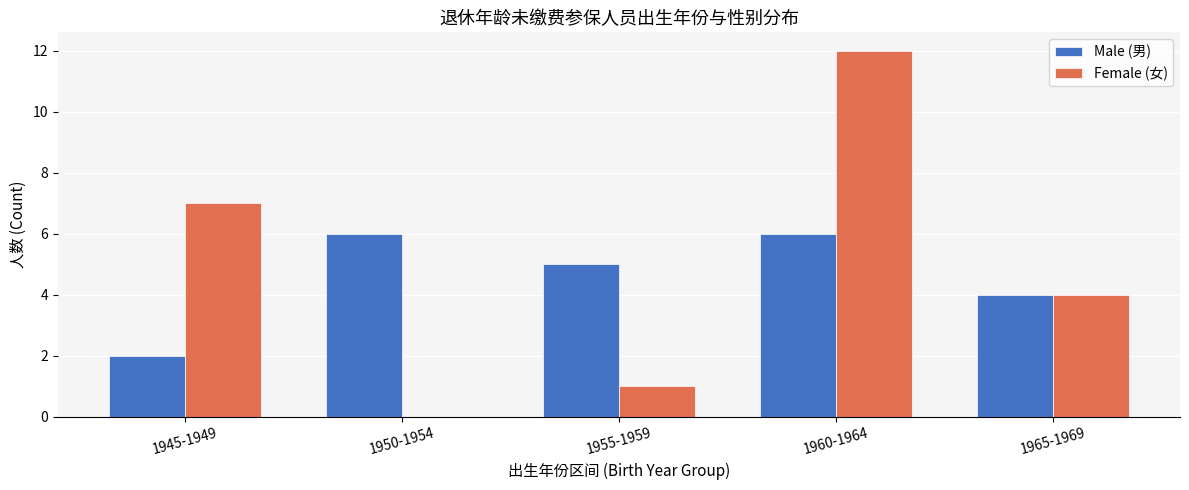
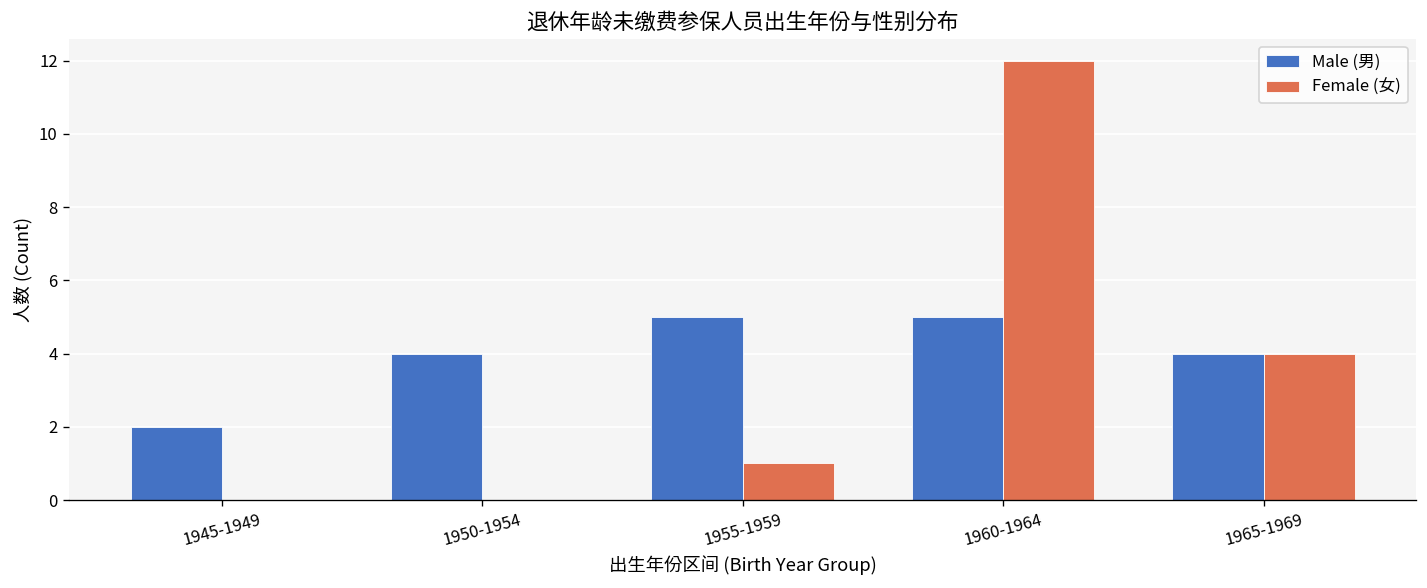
Female (女), 1945-1949: 7 -> 0
Male (男), 1950-1954: 6 -> 4
Male (男), 1960-1964: 6 -> 5
